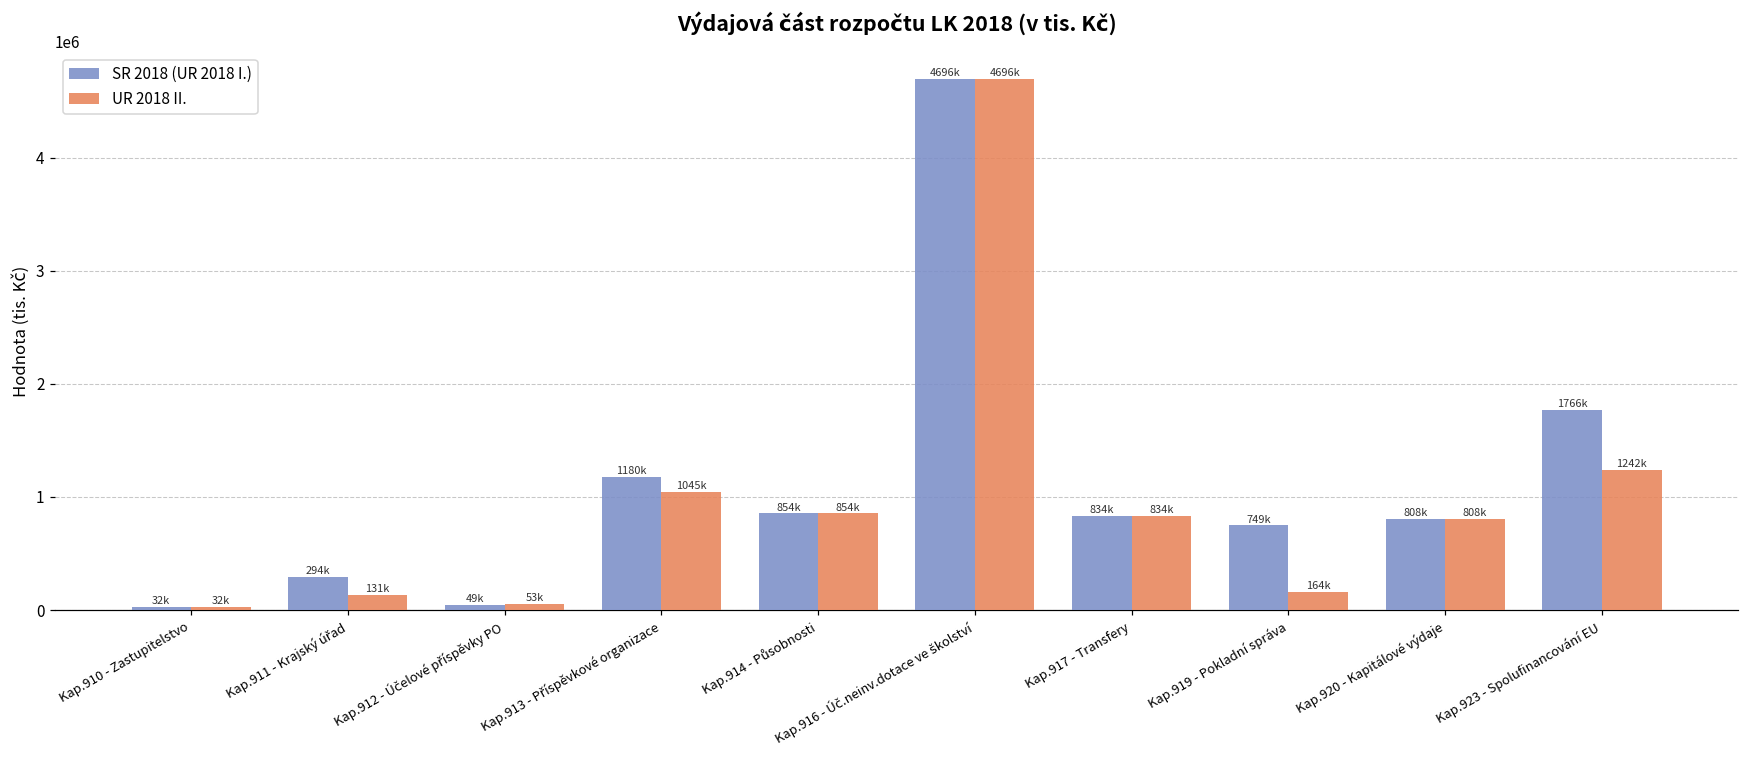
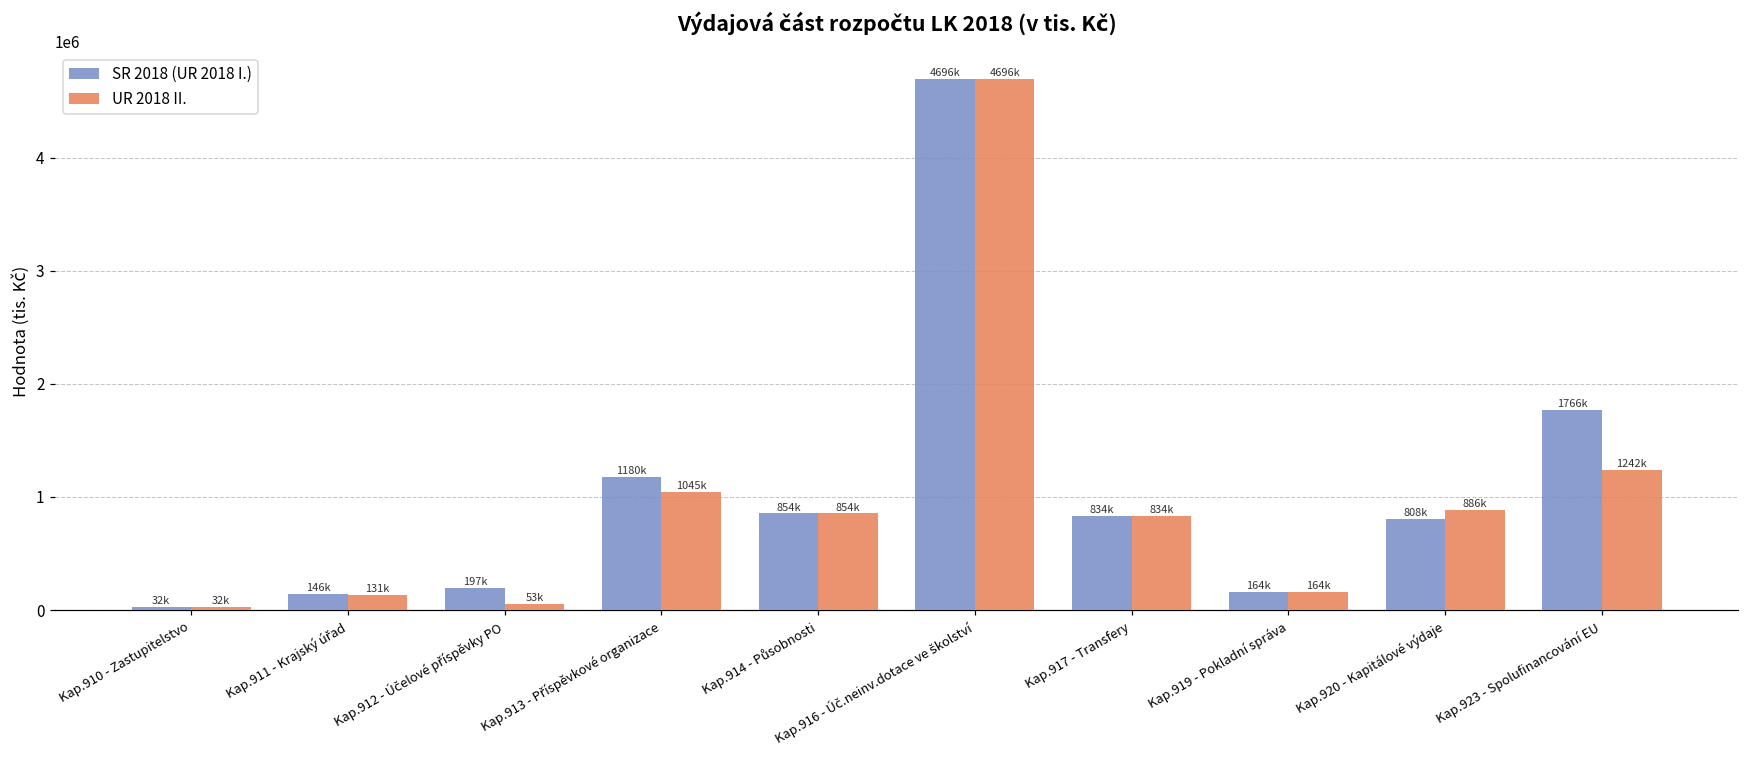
SR 2018 (UR 2018 I.), Kap.911 - Krajský úřad: 294k -> 146k
SR 2018 (UR 2018 I.), Kap.912 - Účelové příspěvky PO: 49k -> 197k
SR 2018 (UR 2018 I.), Kap.919 - Pokladní správa: 749k -> 164k
UR 2018 II., Kap.920 - Kapitálové výdaje: 808k -> 886k
